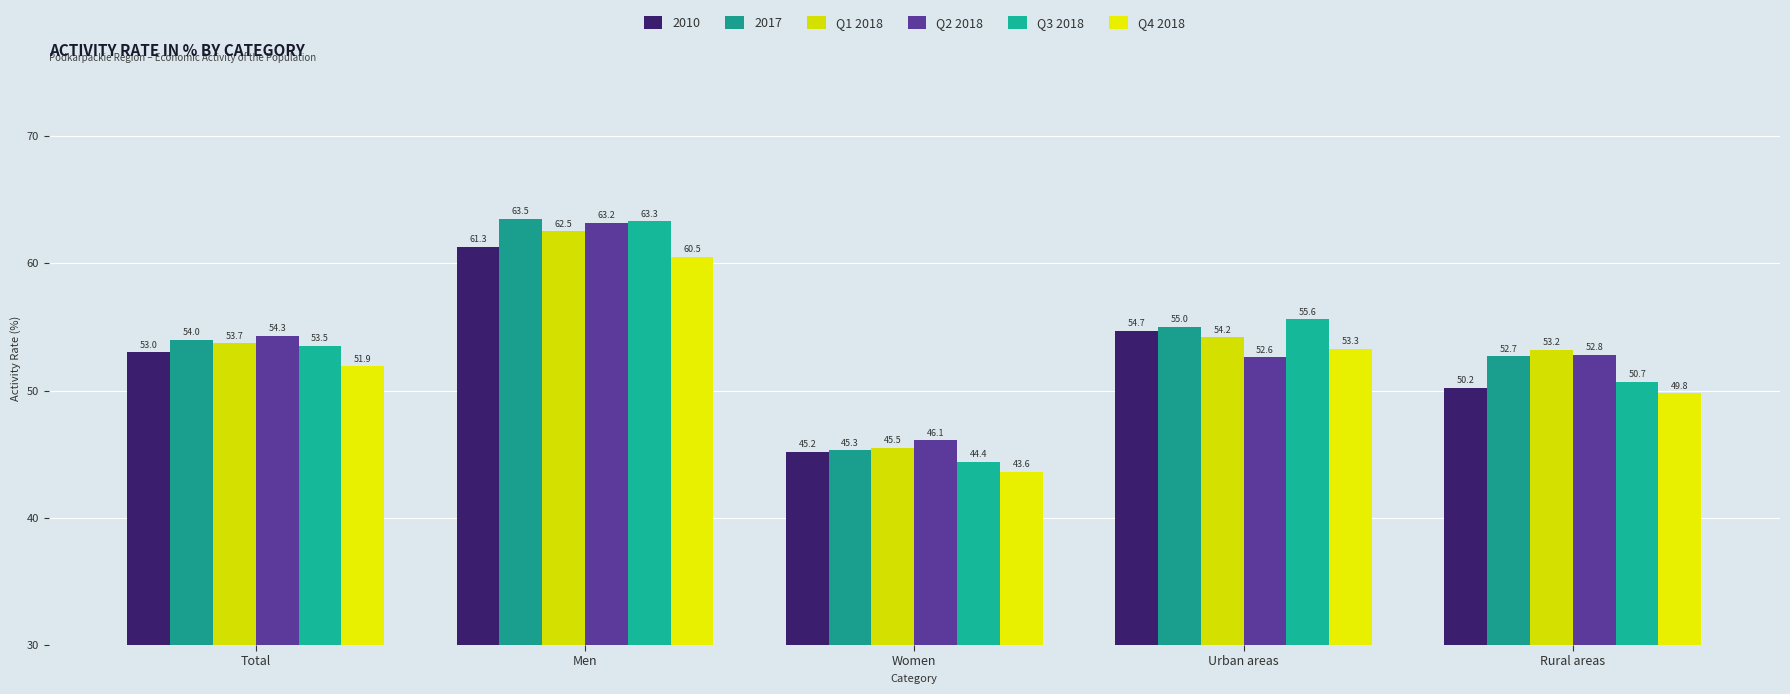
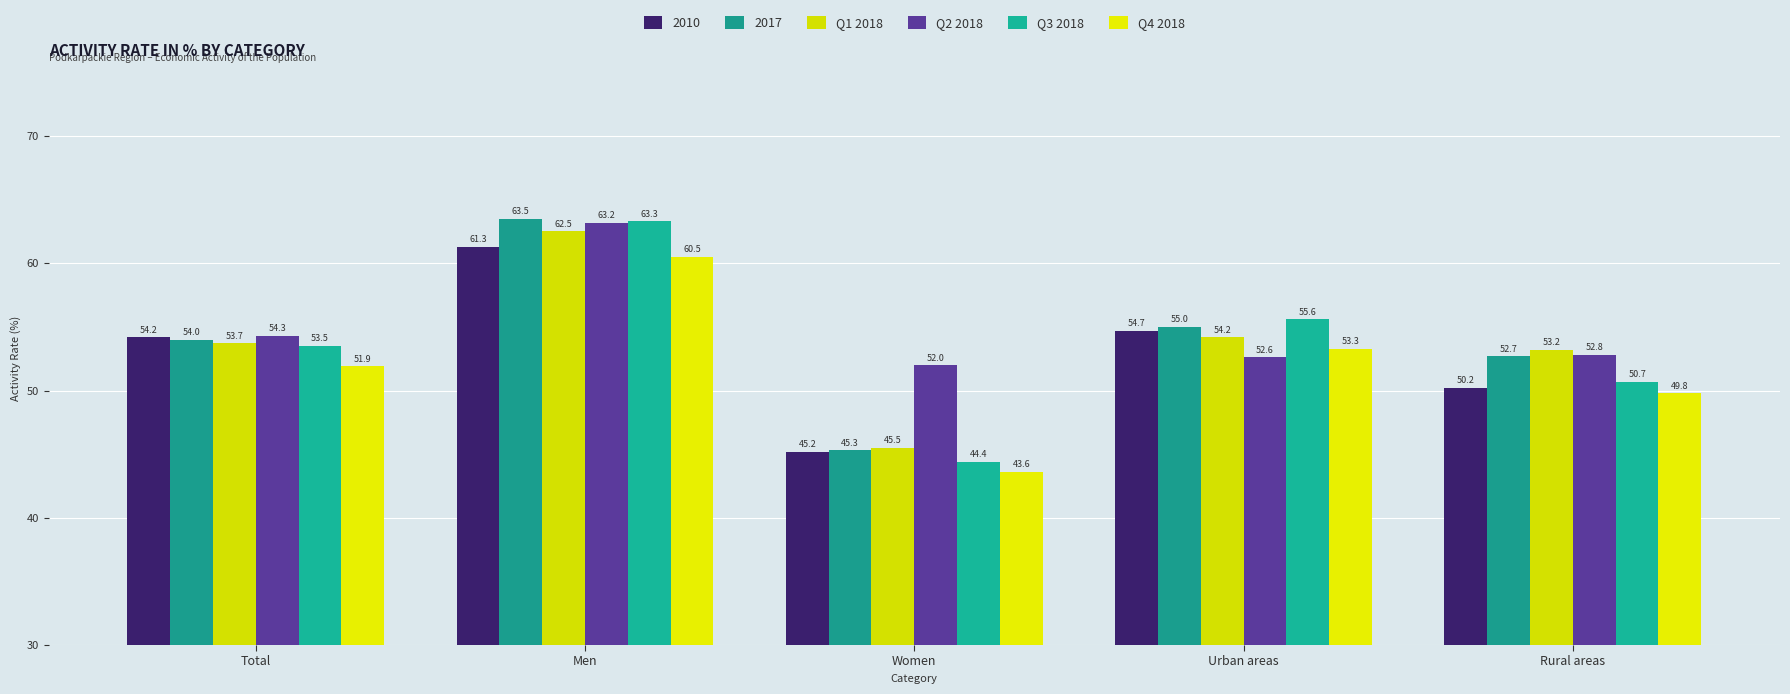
2010, Total: 53.0 -> 54.2
Q2 2018, Women: 46.1 -> 52.0
